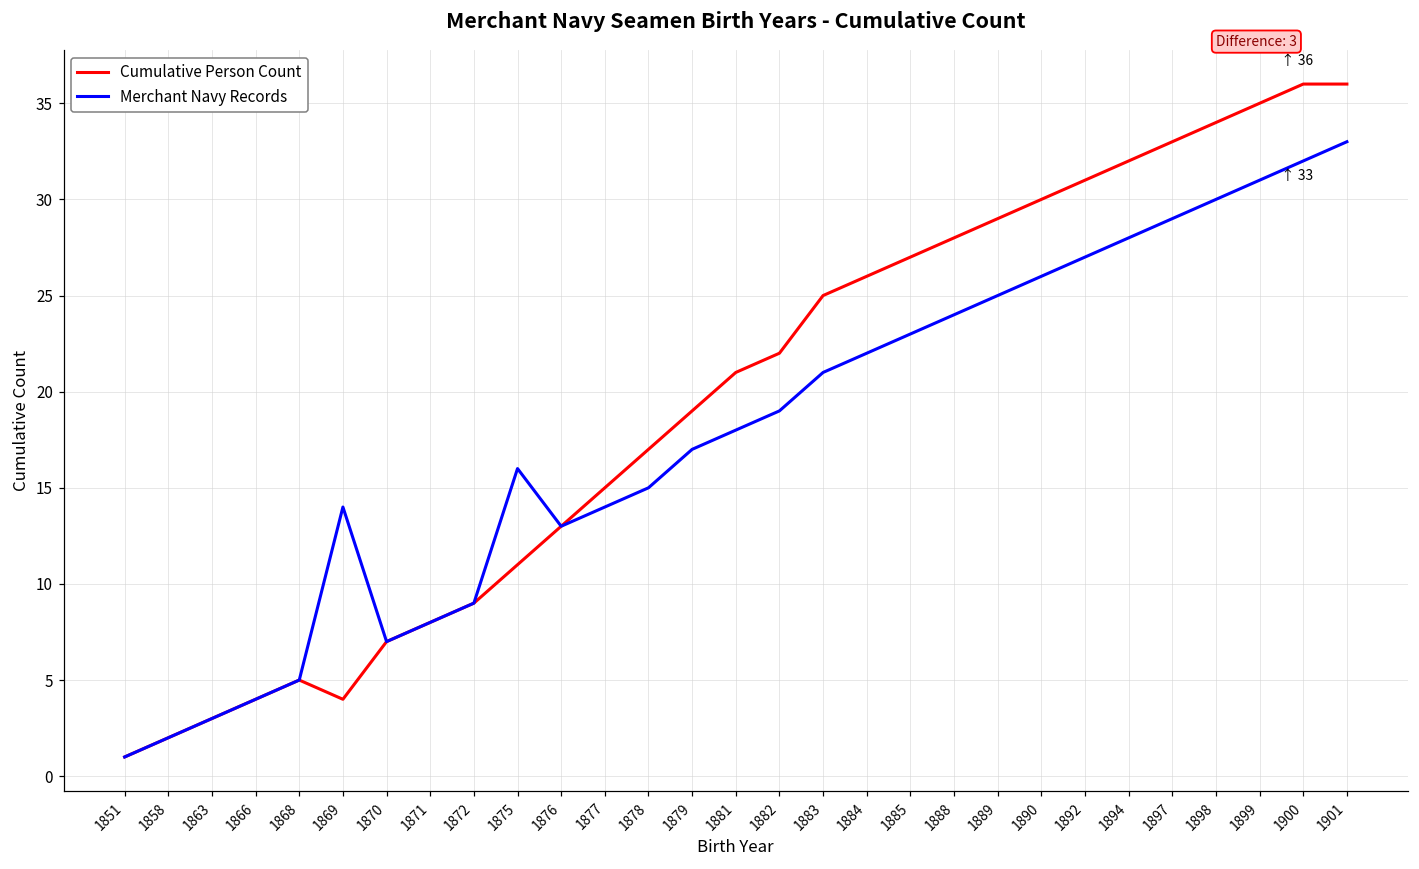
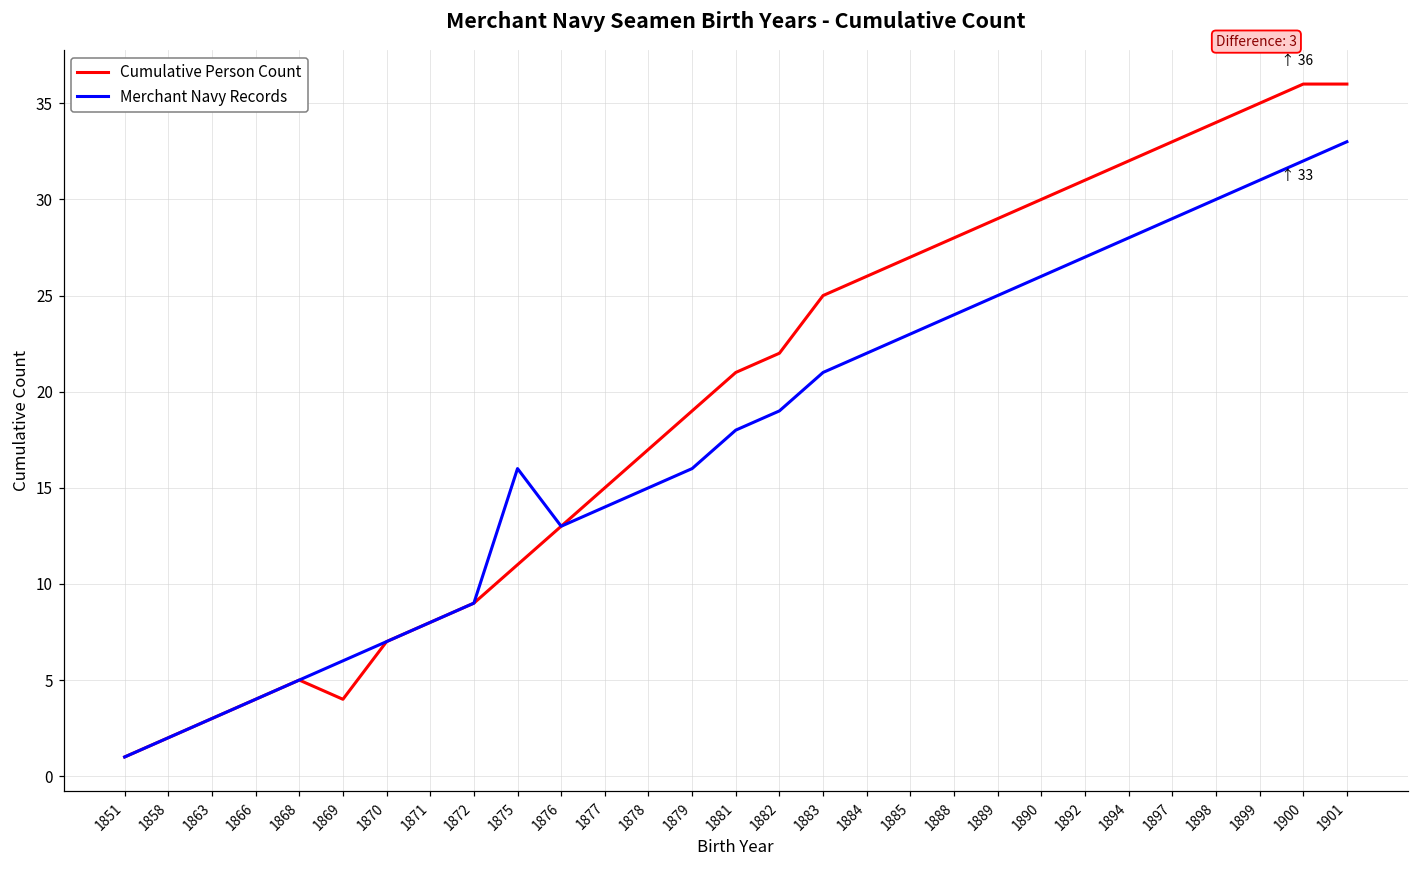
Merchant Navy Records, 1869: 14 -> 6
Merchant Navy Records, 1879: 17 -> 16
